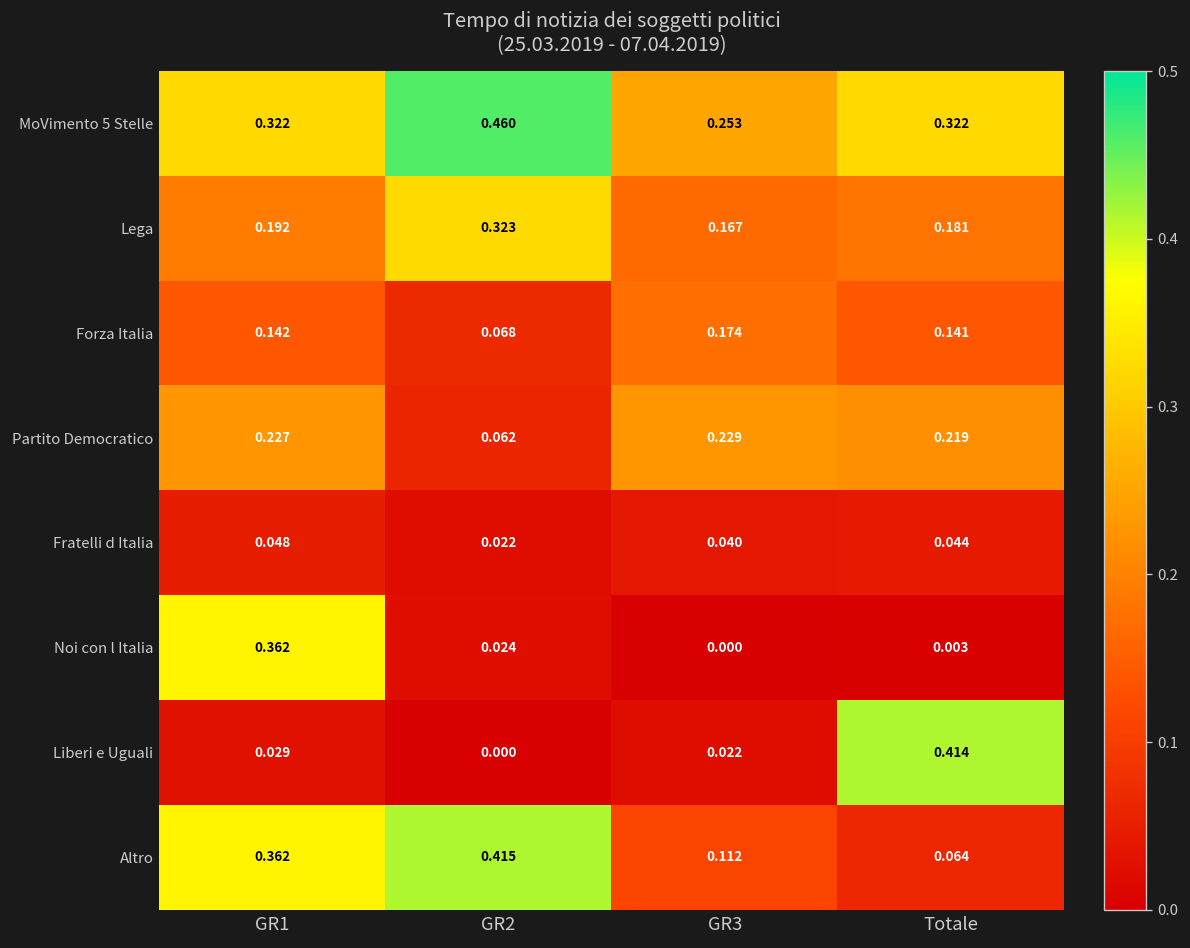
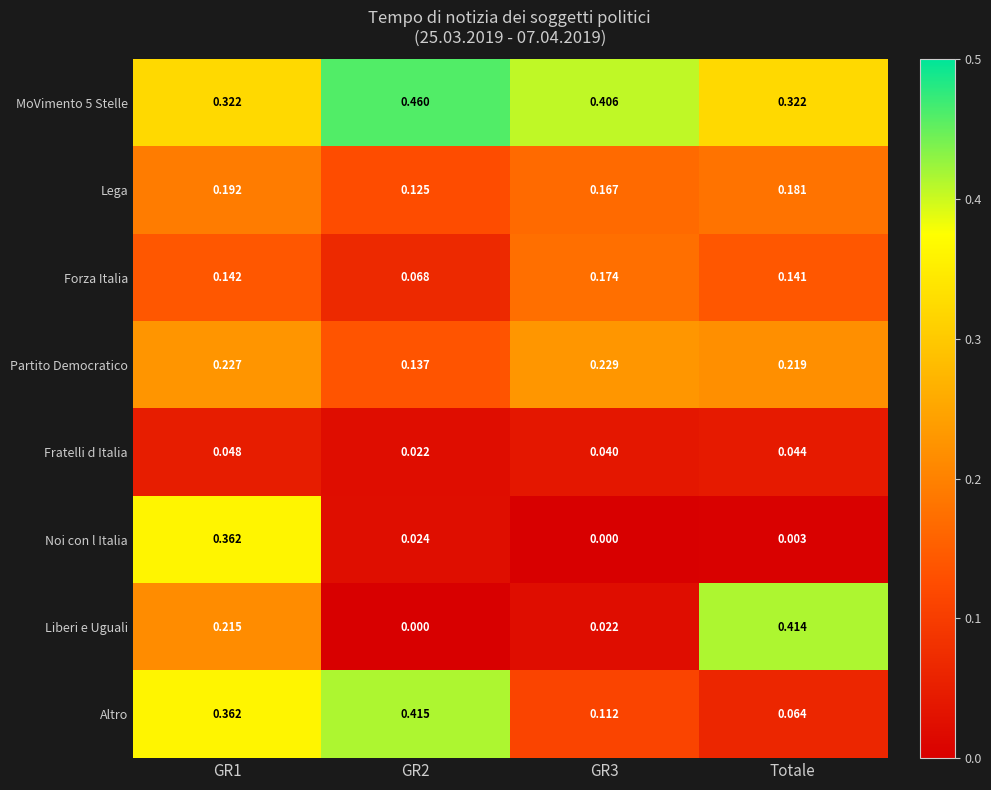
MoVimento 5 Stelle, GR3: 0.253 -> 0.406
Lega, GR2: 0.323 -> 0.125
Partito Democratico, GR2: 0.062 -> 0.137
Liberi e Uguali, GR1: 0.029 -> 0.215
